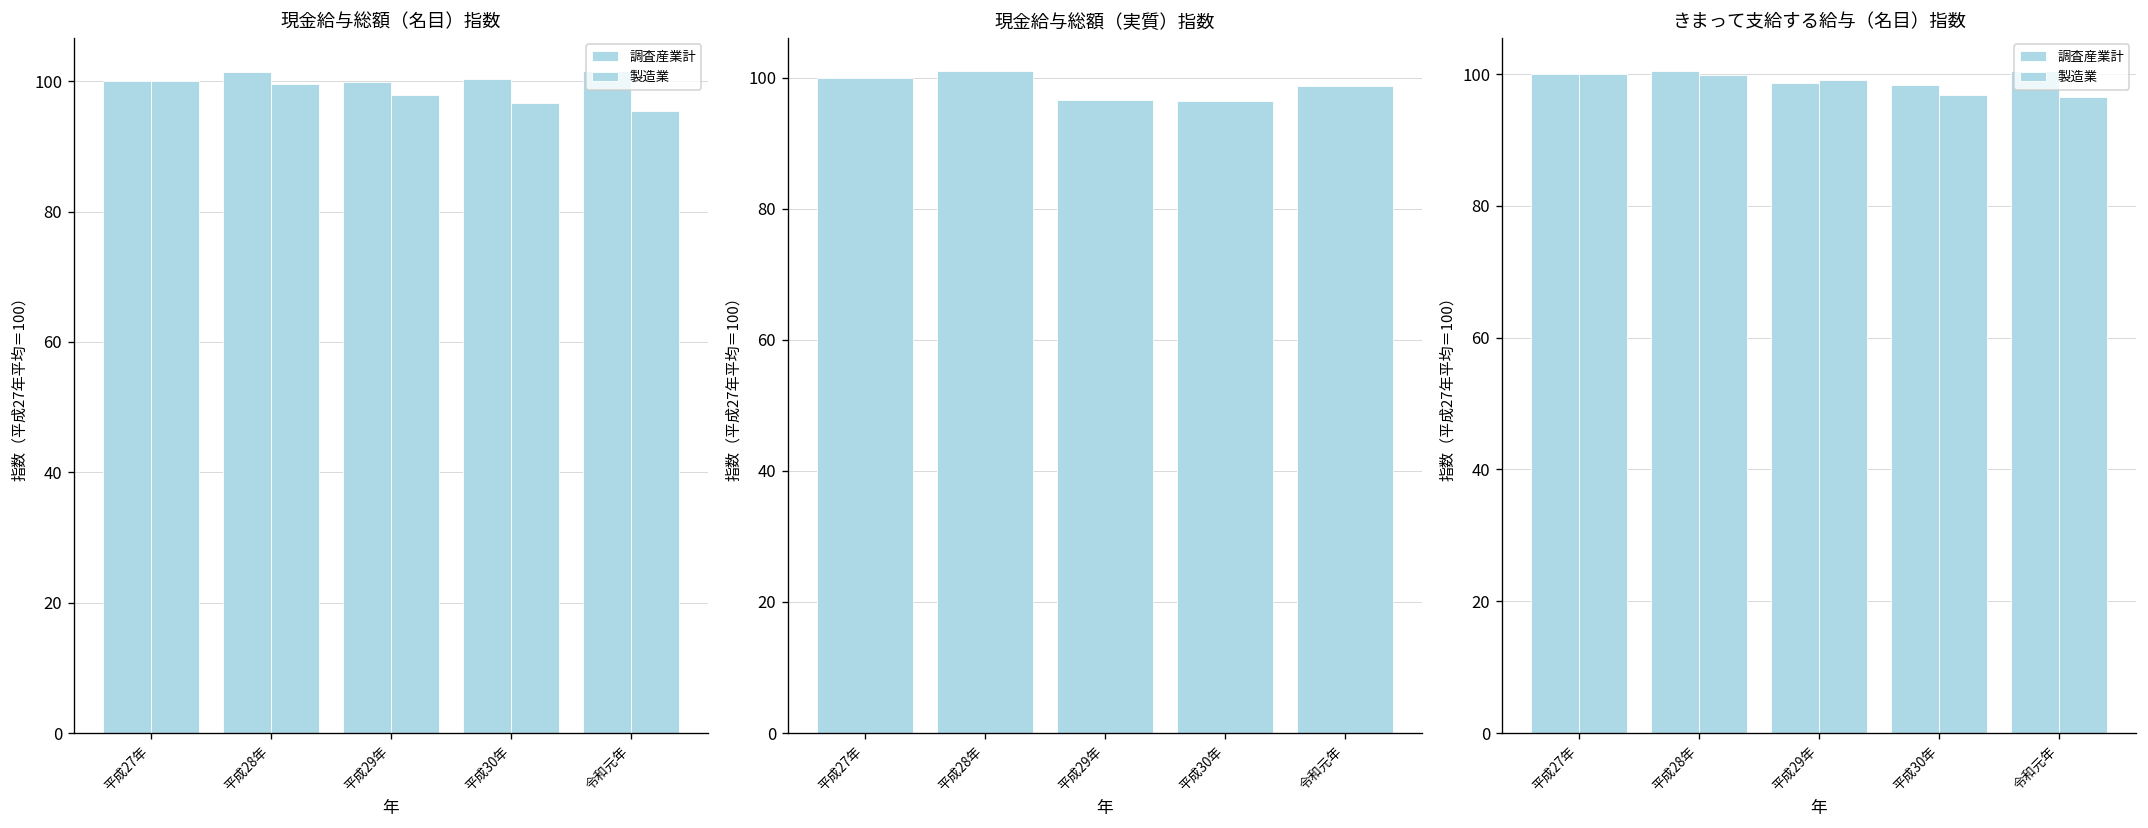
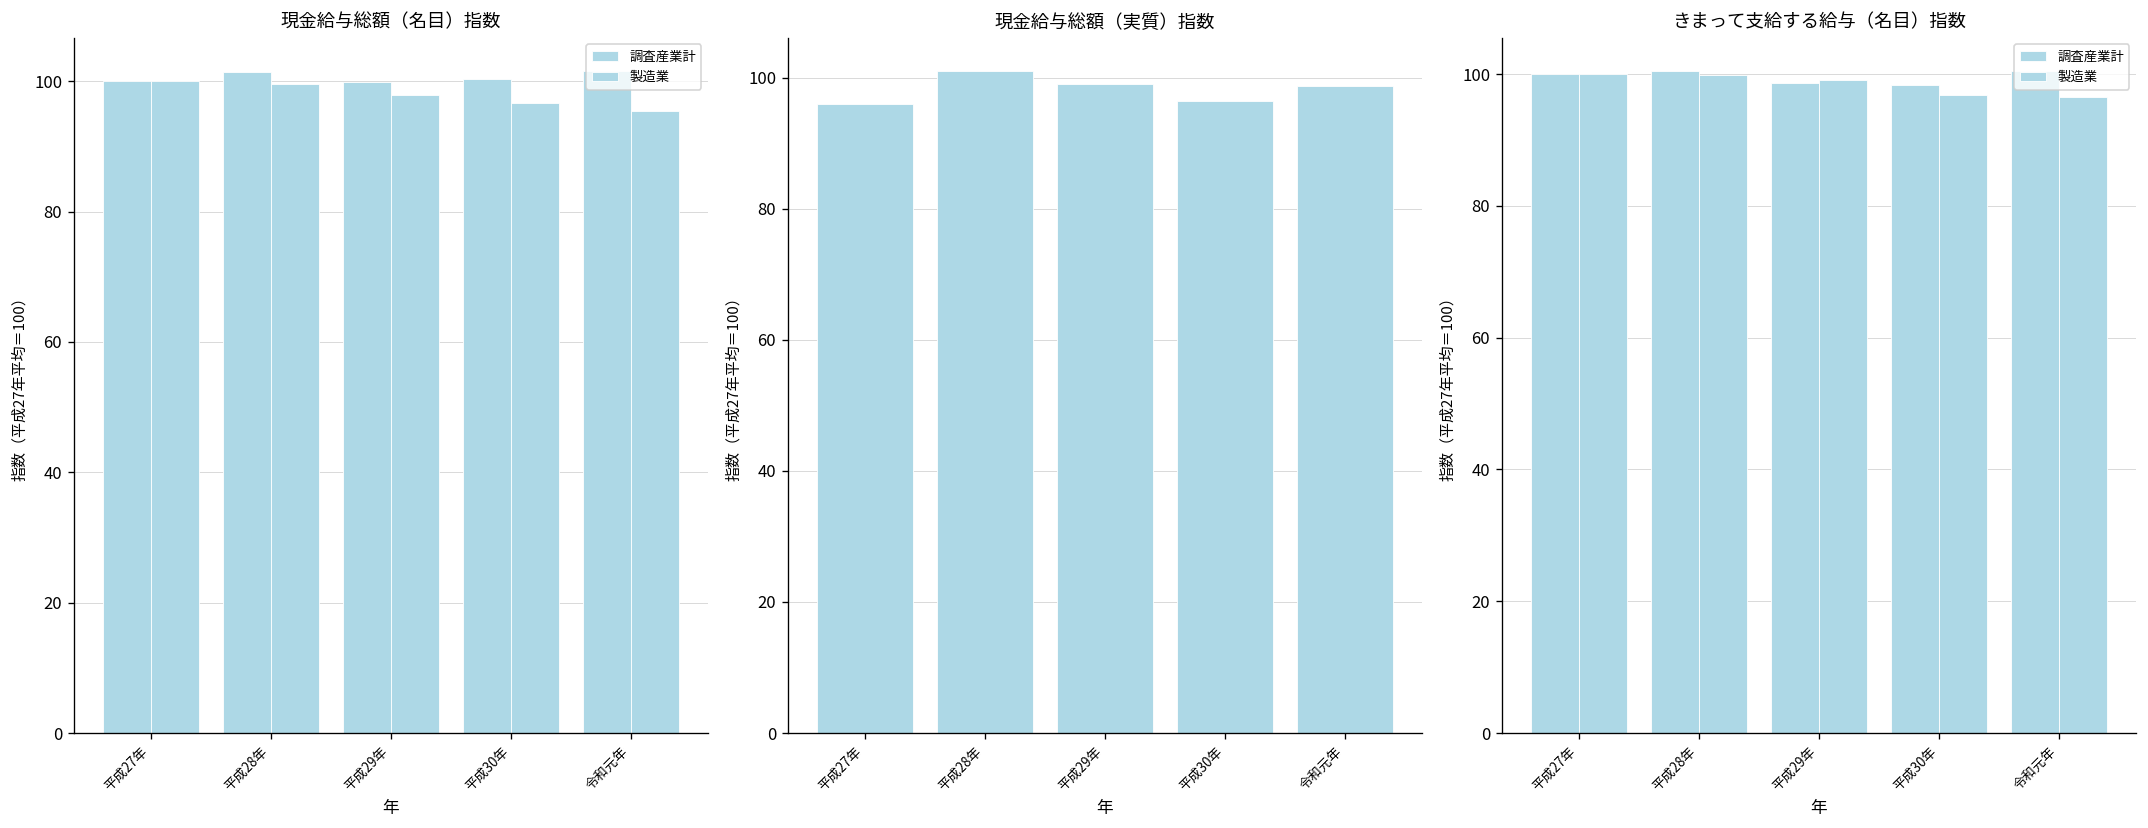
現金給与総額（実質）指数, 平成27年: 100 -> 96
現金給与総額（実質）指数, 平成29年: 97 -> 99
